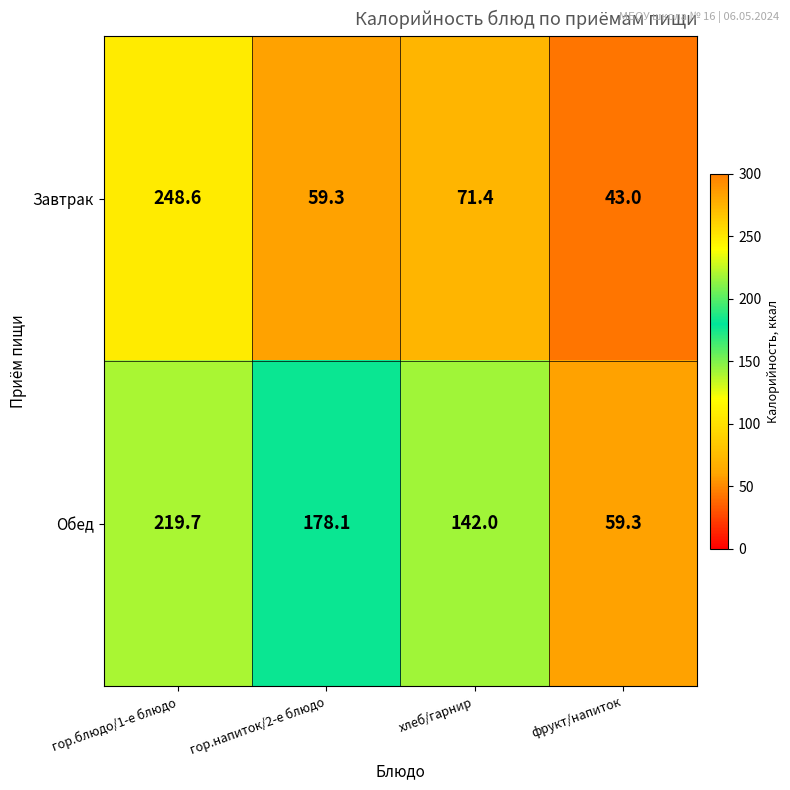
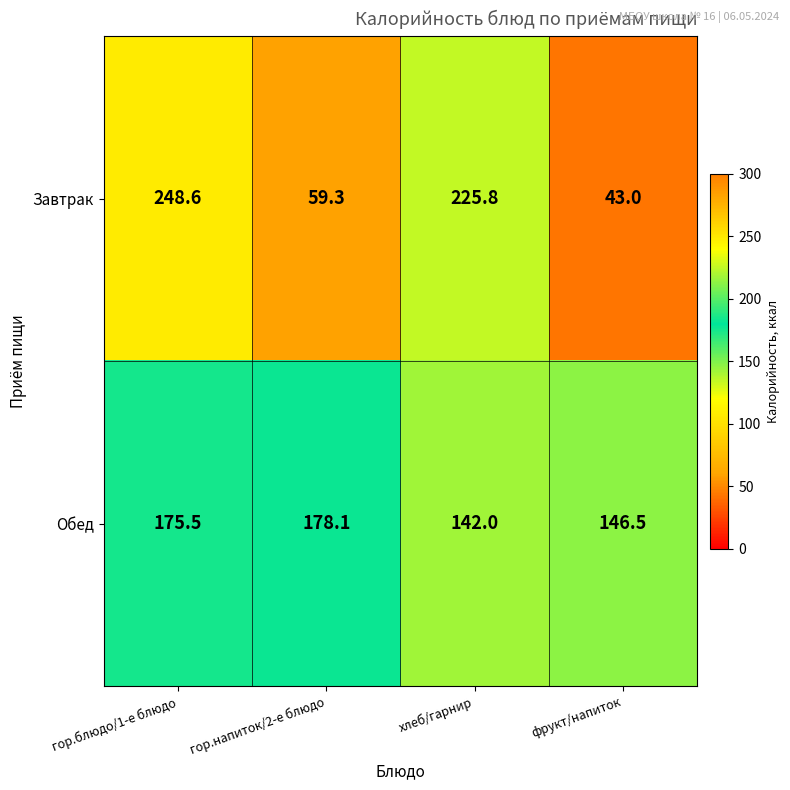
Завтрак, хлеб/гарнир: 71.4 -> 225.8
Обед, гор.блюдо/1-е блюдо: 219.7 -> 175.5
Обед, фрукт/напиток: 59.3 -> 146.5
